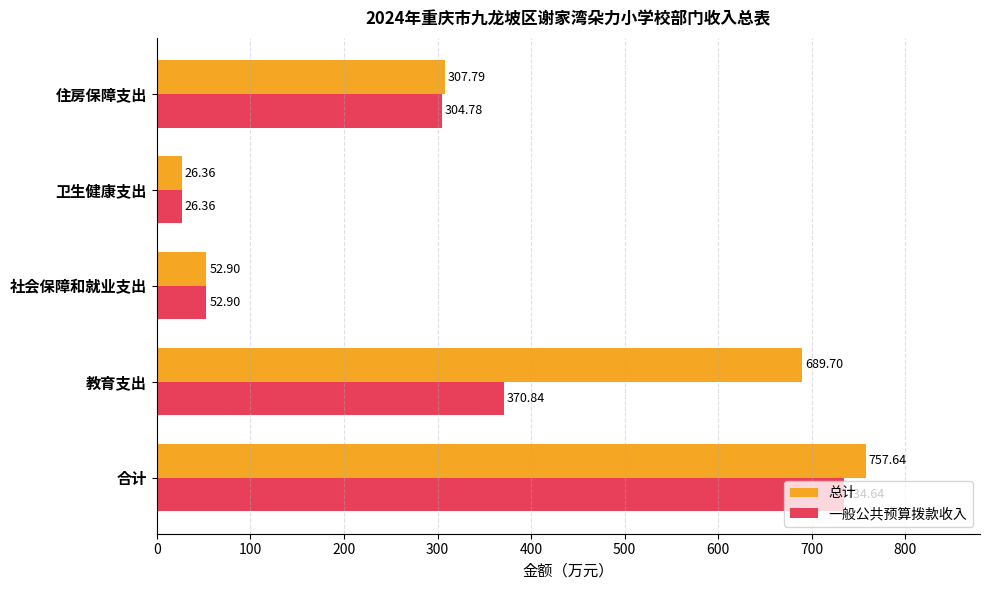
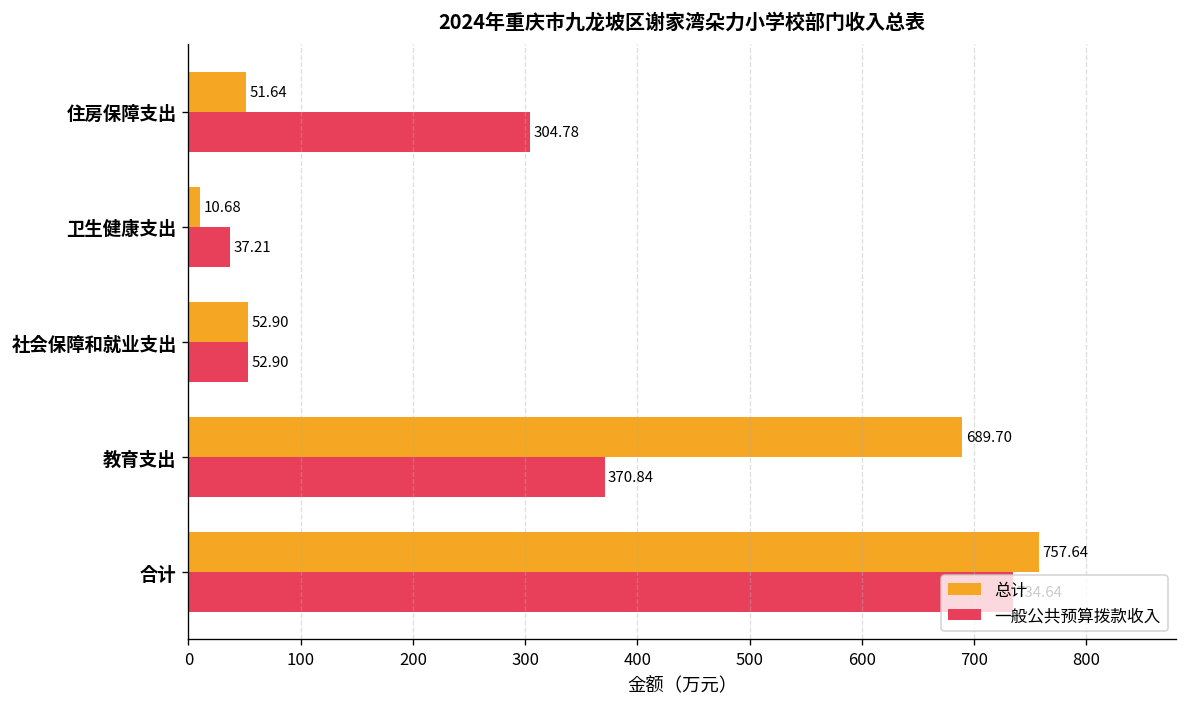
总计, 住房保障支出: 307.79 -> 51.64
总计, 卫生健康支出: 26.36 -> 10.68
一般公共预算拨款收入, 卫生健康支出: 26.36 -> 37.21
